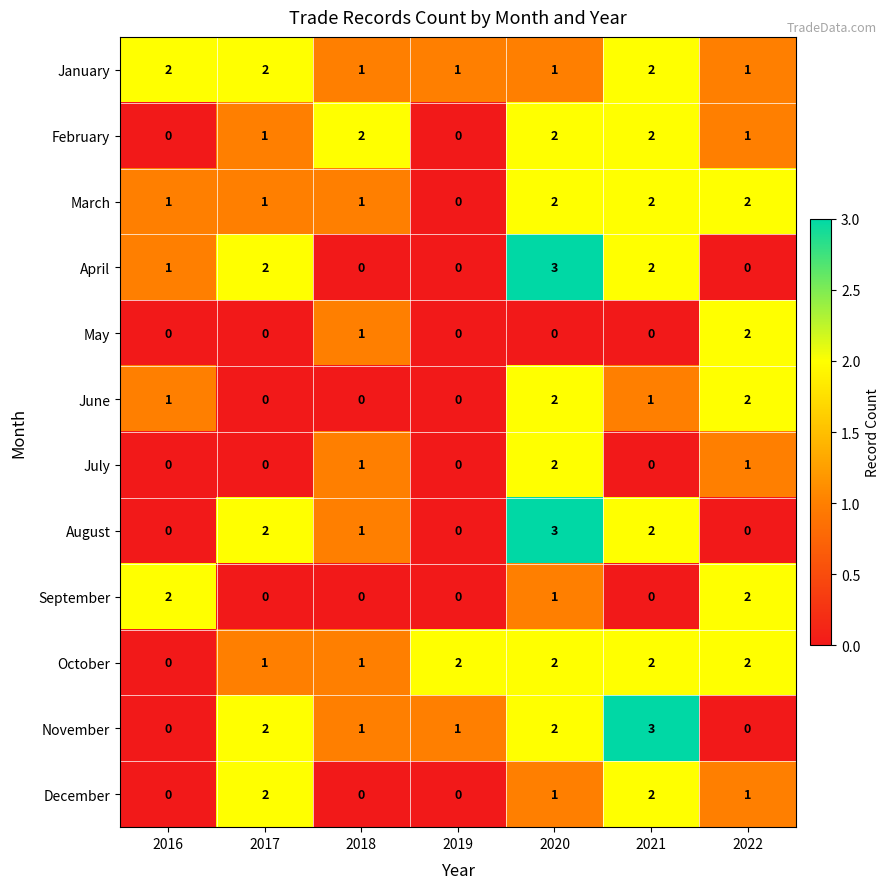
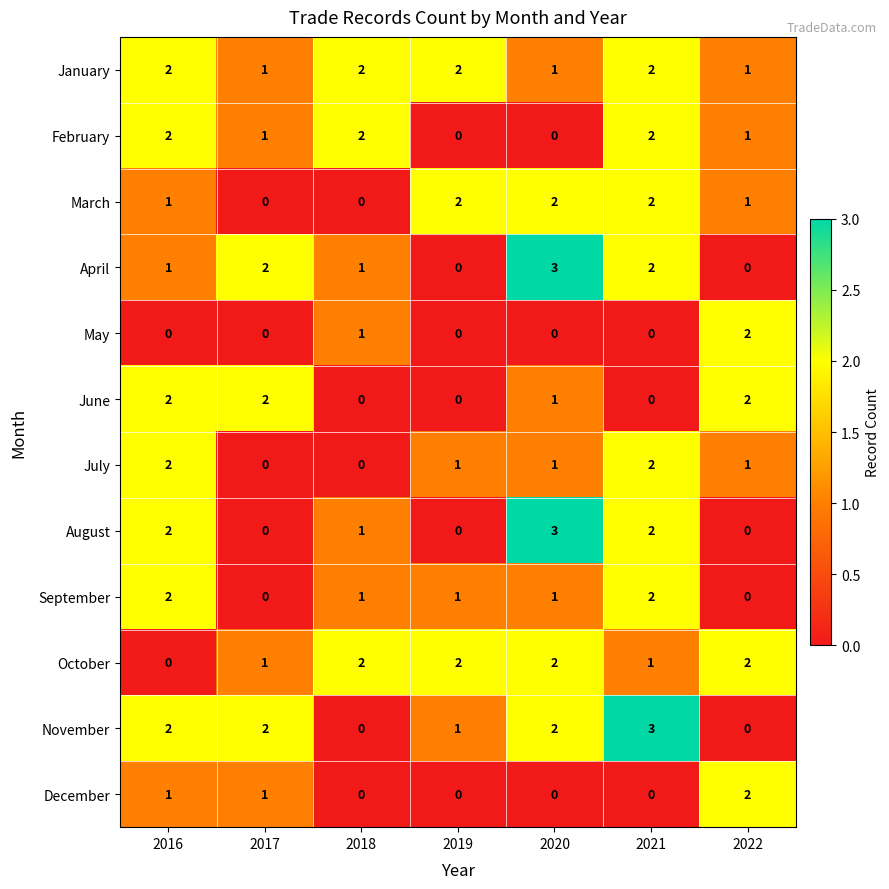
January, 2017: 2 -> 1
January, 2018: 1 -> 2
January, 2019: 1 -> 2
February, 2016: 0 -> 2
February, 2020: 2 -> 0
March, 2017: 1 -> 0
March, 2018: 1 -> 0
March, 2019: 0 -> 2
March, 2022: 2 -> 1
April, 2018: 0 -> 1
June, 2016: 1 -> 2
June, 2017: 0 -> 2
June, 2020: 2 -> 1
June, 2021: 1 -> 0
July, 2016: 0 -> 2
July, 2018: 1 -> 0
July, 2019: 0 -> 1
July, 2020: 2 -> 1
July, 2021: 0 -> 2
August, 2016: 0 -> 2
August, 2017: 2 -> 0
September, 2018: 0 -> 1
September, 2019: 0 -> 1
September, 2021: 0 -> 2
September, 2022: 2 -> 0
October, 2018: 1 -> 2
October, 2021: 2 -> 1
November, 2016: 0 -> 2
November, 2018: 1 -> 0
December, 2016: 0 -> 1
December, 2017: 2 -> 1
December, 2020: 1 -> 0
December, 2021: 2 -> 0
December, 2022: 1 -> 2
